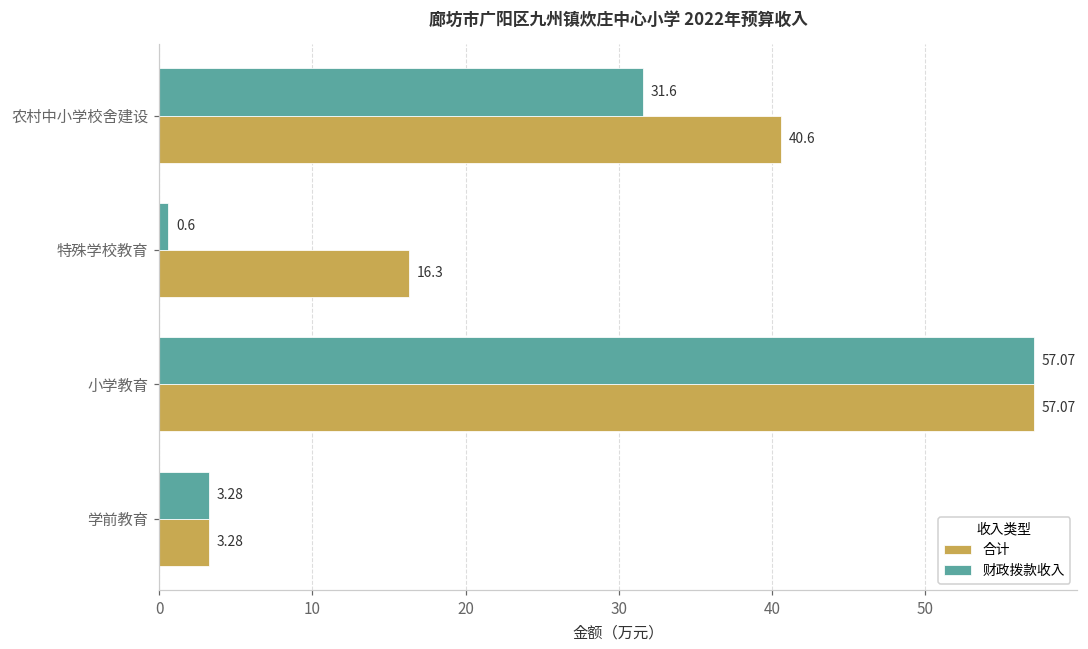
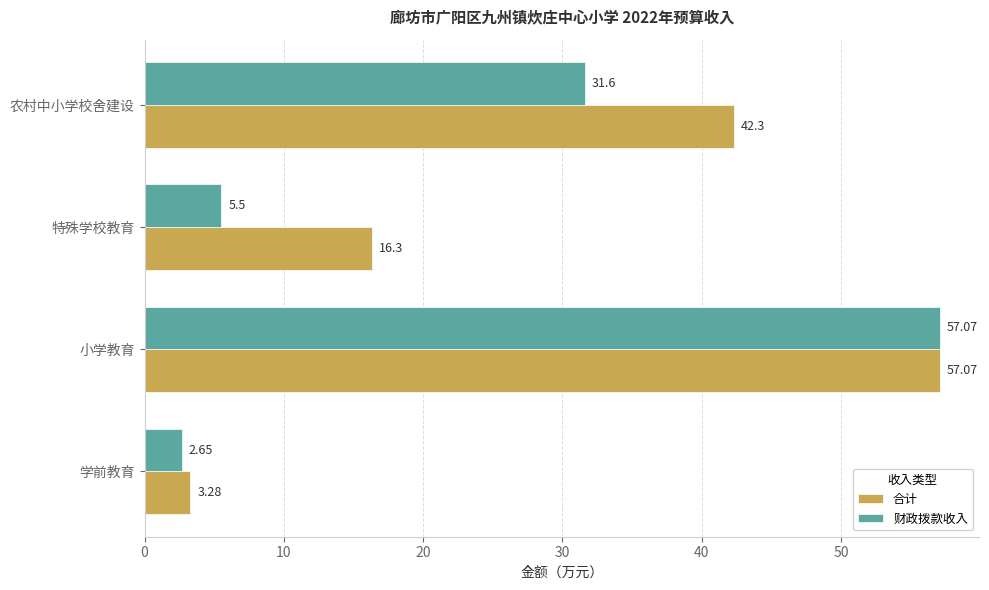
合计, 农村中小学校舍建设: 40.6 -> 42.3
财政拨款收入, 特殊学校教育: 0.6 -> 5.5
财政拨款收入, 学前教育: 3.28 -> 2.65
